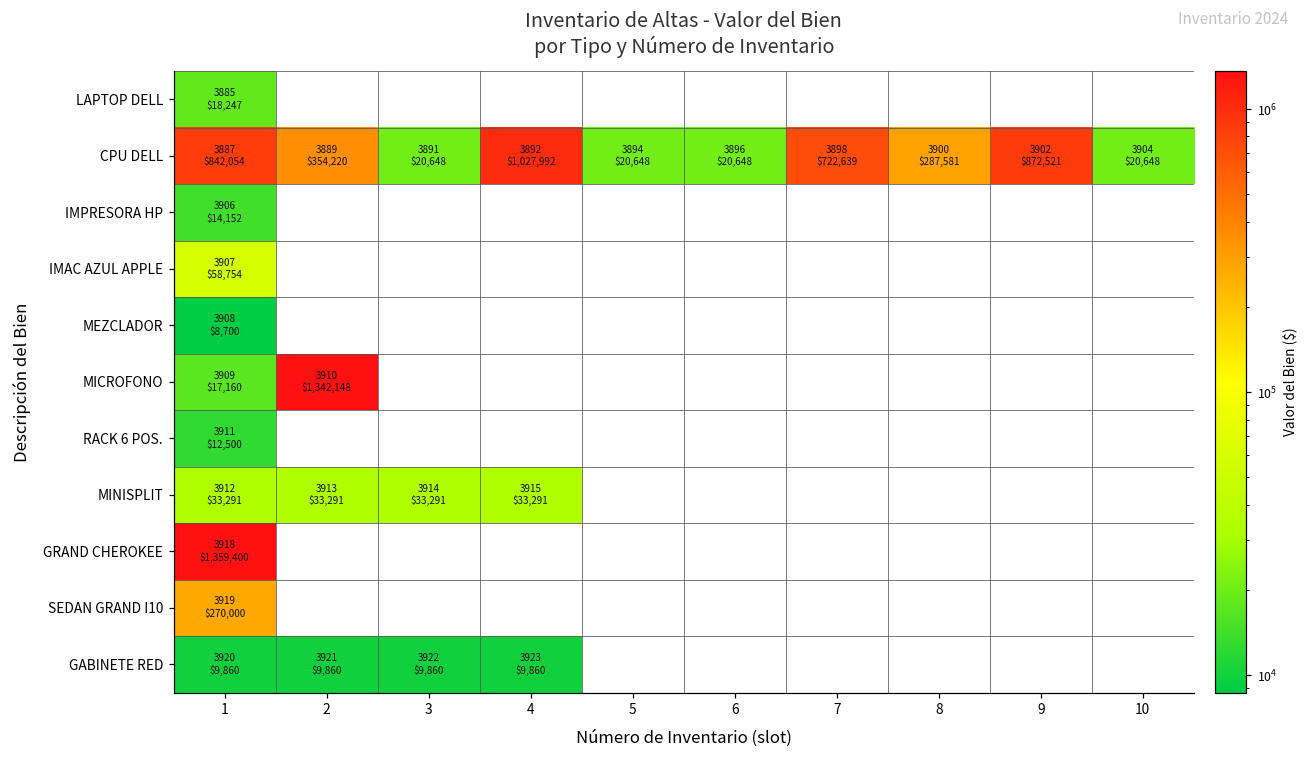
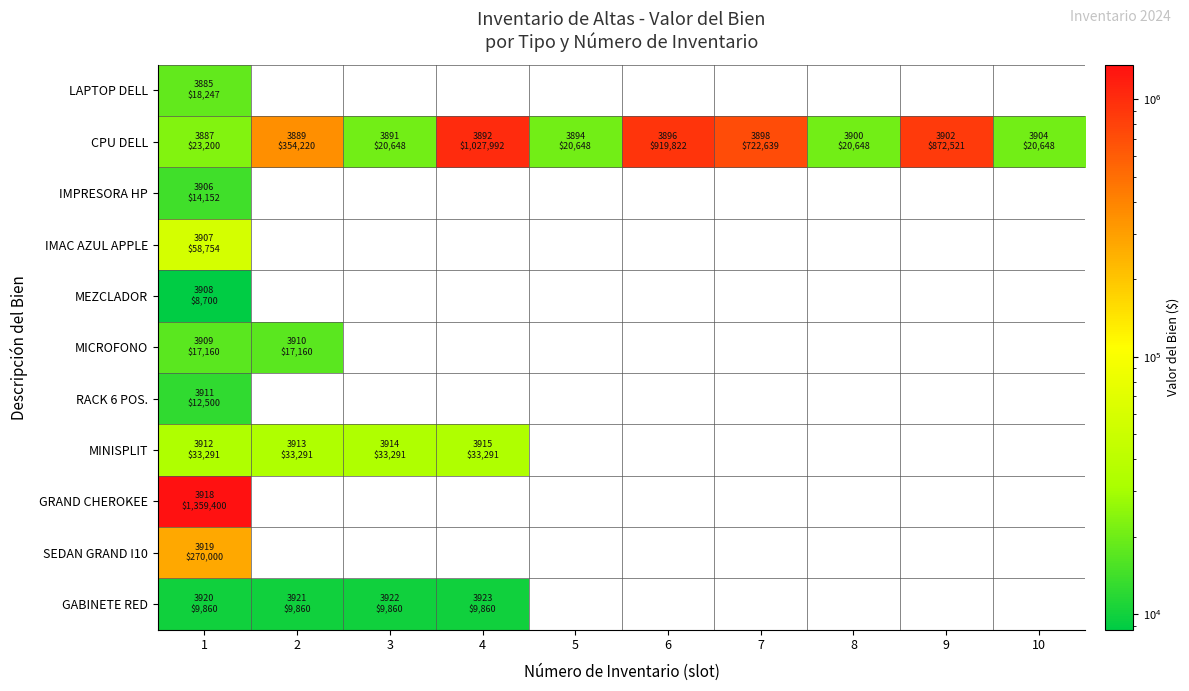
CPU DELL, 1: $842,054 -> $23,200
CPU DELL, 6: $20,648 -> $919,822
CPU DELL, 8: $287,581 -> $20,648
MICROFONO, 2: $1,342,148 -> $17,160
